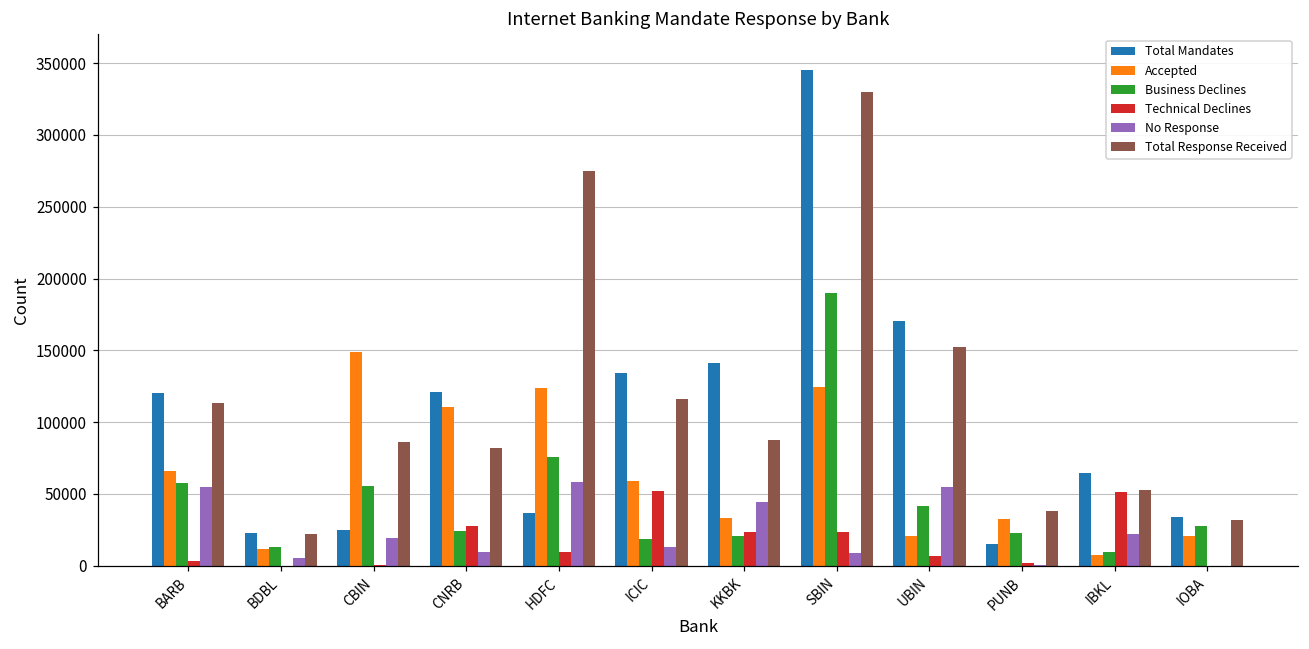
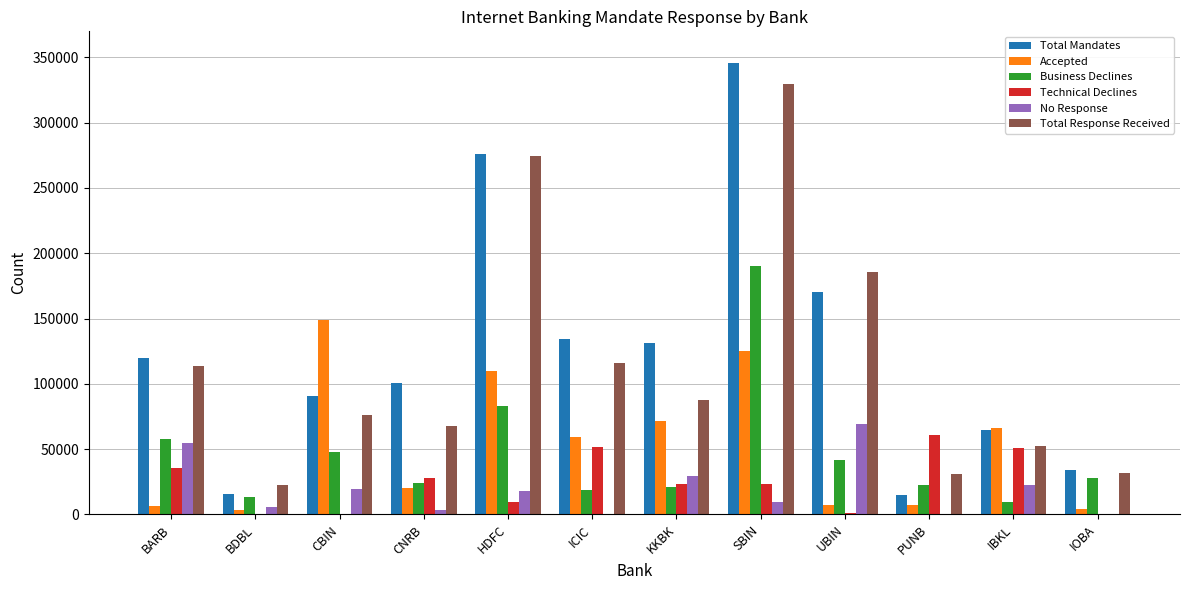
Accepted, BARB: 66000 -> 7000
Technical Declines, BARB: 3000 -> 36000
Total Mandates, BDBL: 23000 -> 16000
Accepted, BDBL: 12000 -> 3000
Total Mandates, CBIN: 25000 -> 91000
Business Declines, CBIN: 55000 -> 48000
Total Response Received, CBIN: 86000 -> 76000
Total Mandates, CNRB: 121000 -> 101000
Accepted, CNRB: 111000 -> 20000
No Response, CNRB: 10000 -> 3000
Total Response Received, CNRB: 82000 -> 67000
Total Mandates, HDFC: 37000 -> 276000
Accepted, HDFC: 124000 -> 109000
Business Declines, HDFC: 75000 -> 83000
No Response, HDFC: 59000 -> 18000
No Response, ICIC: 13000 -> 0
Total Mandates, KKBK: 141000 -> 131000
Accepted, KKBK: 33000 -> 71000
No Response, KKBK: 45000 -> 30000
Accepted, UBIN: 21000 -> 7000
Technical Declines, UBIN: 7000 -> 1000
No Response, UBIN: 55000 -> 69000
Total Response Received, UBIN: 152000 -> 186000
Accepted, PUNB: 33000 -> 7000
Technical Declines, PUNB: 2000 -> 61000
Total Response Received, PUNB: 38000 -> 31000
Accepted, IBKL: 8000 -> 66000
Accepted, IOBA: 20000 -> 4000
